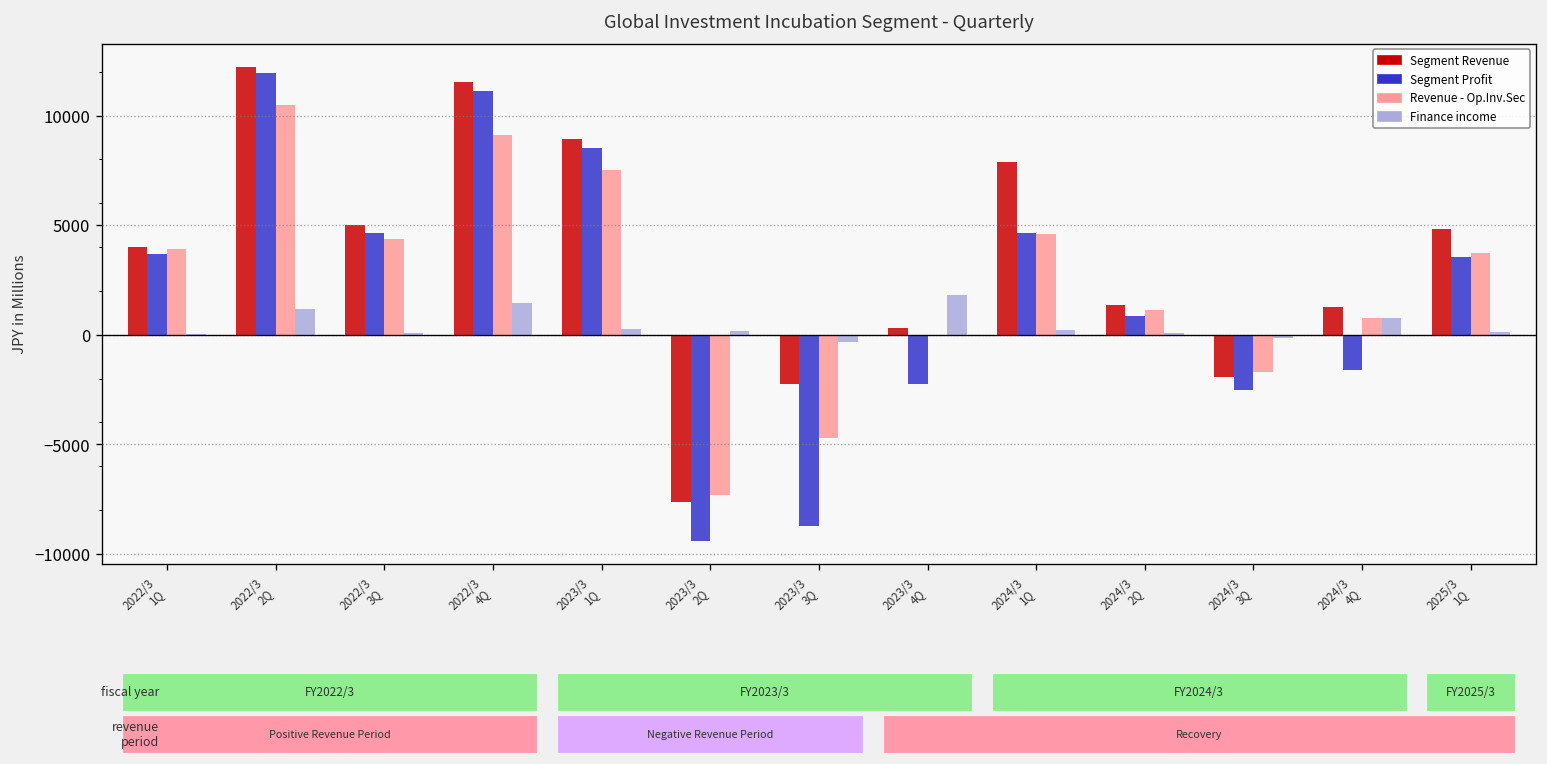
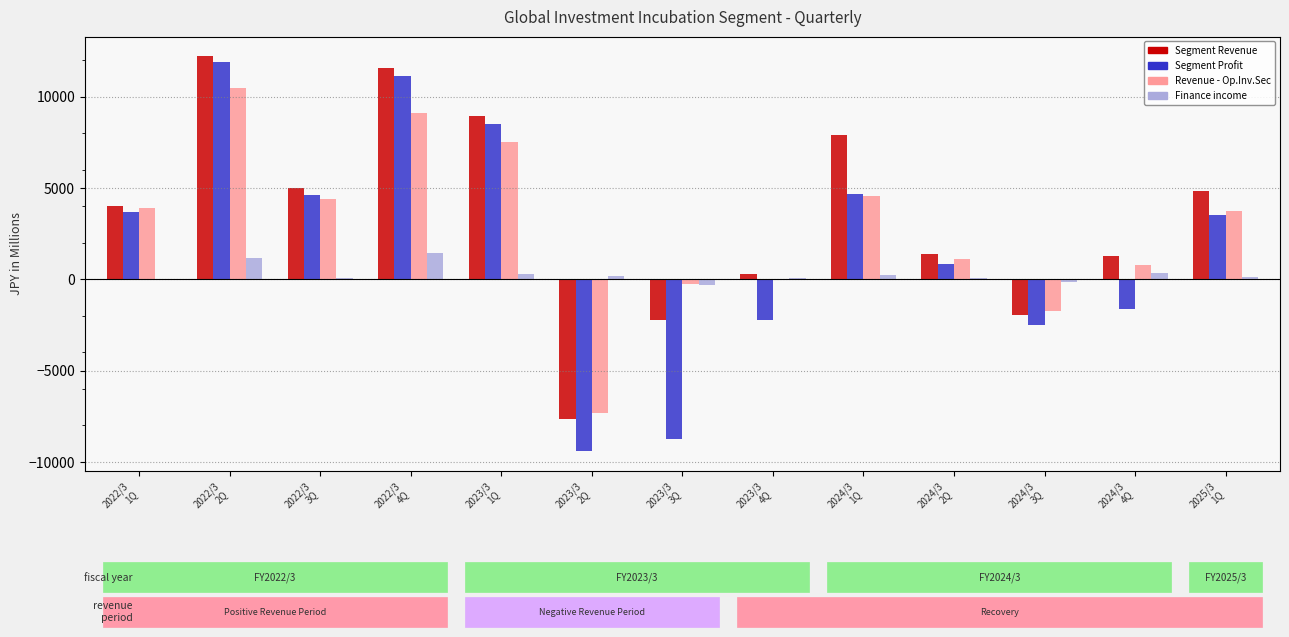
Revenue - Op.Inv.Sec, 2023/3 3Q: -4700 -> -200
Finance income, 2023/3 4Q: 1800 -> 100
Finance income, 2024/3 4Q: 800 -> 300
